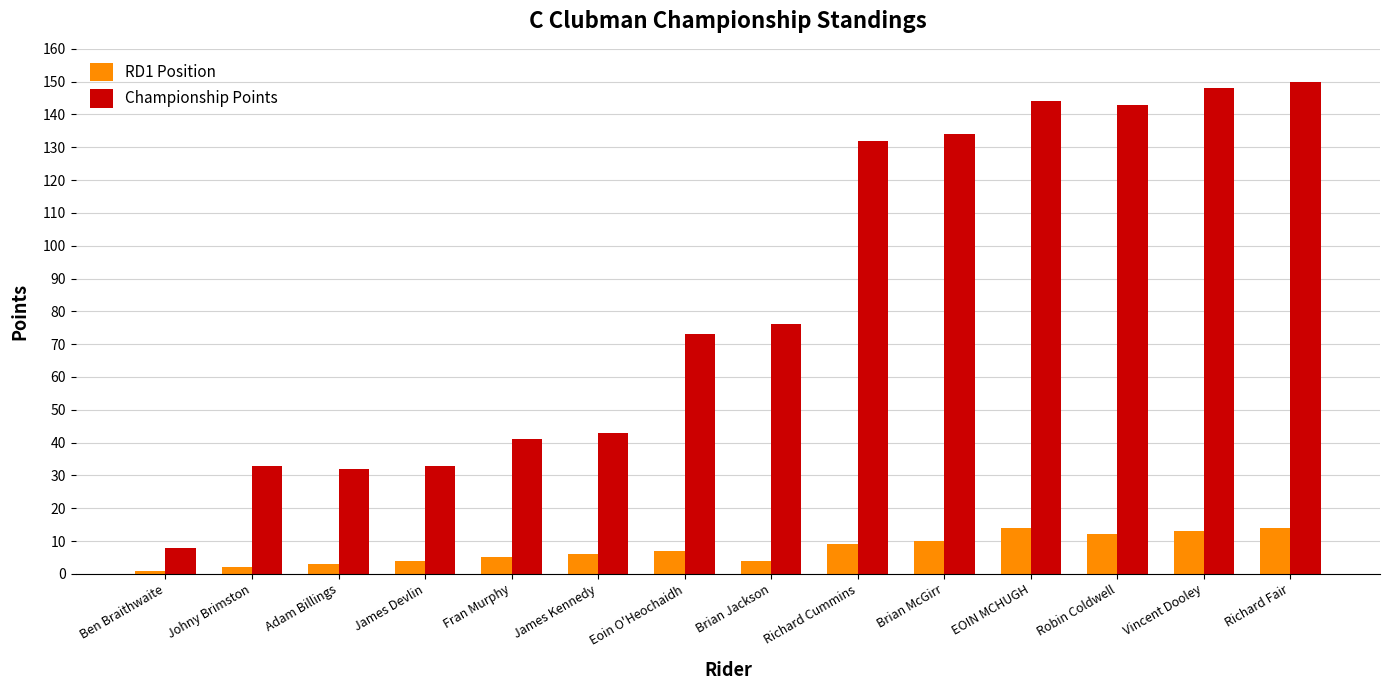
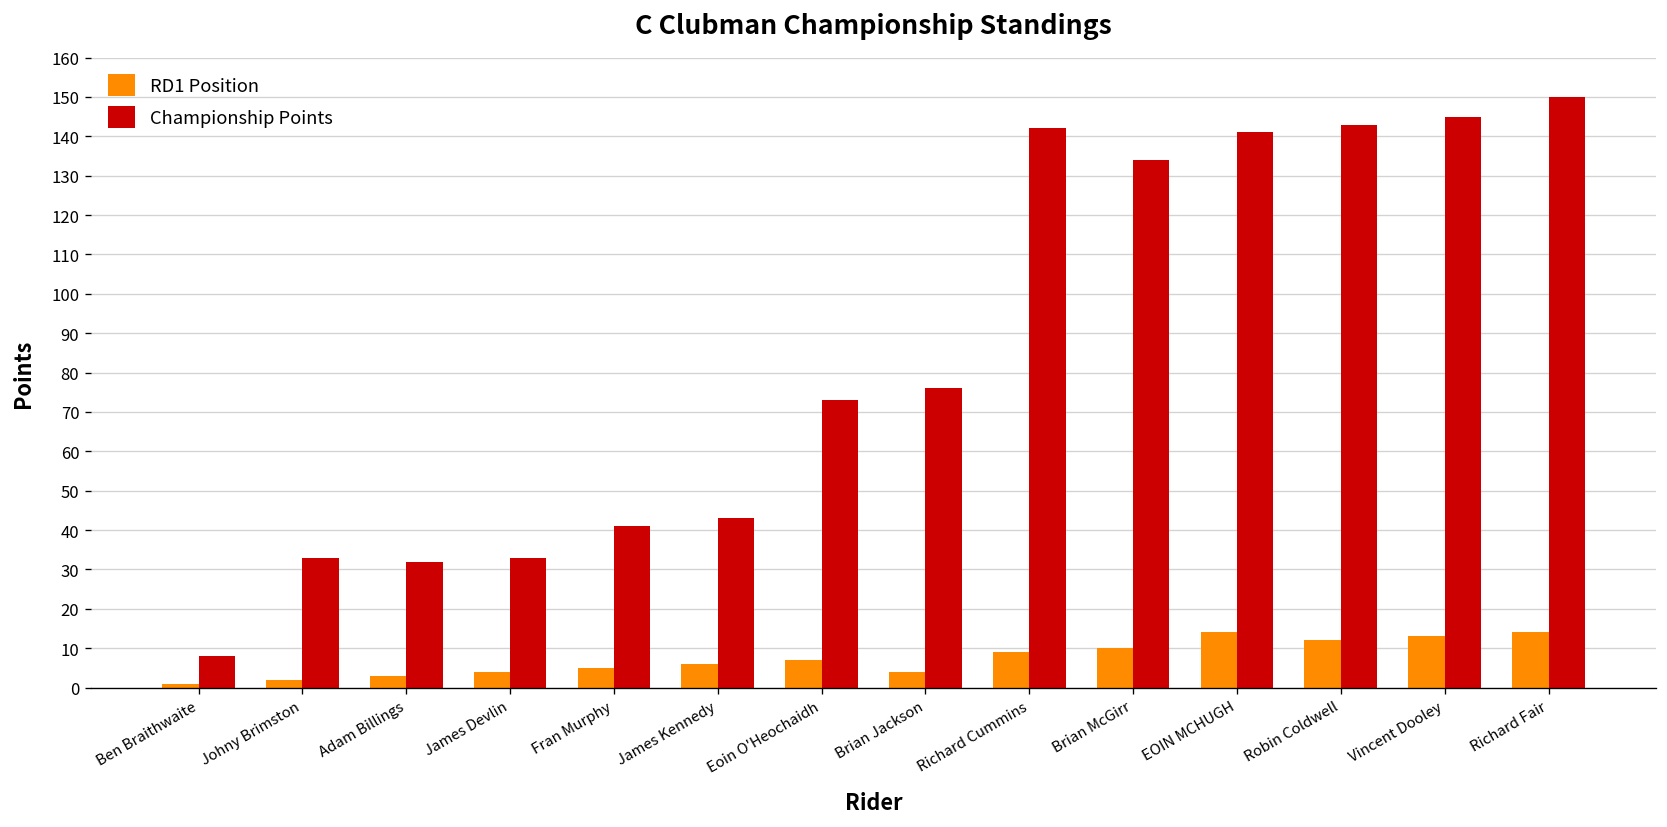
Championship Points, Richard Cummins: 132 -> 142
Championship Points, EOIN MCHUGH: 144 -> 141
Championship Points, Vincent Dooley: 148 -> 145
